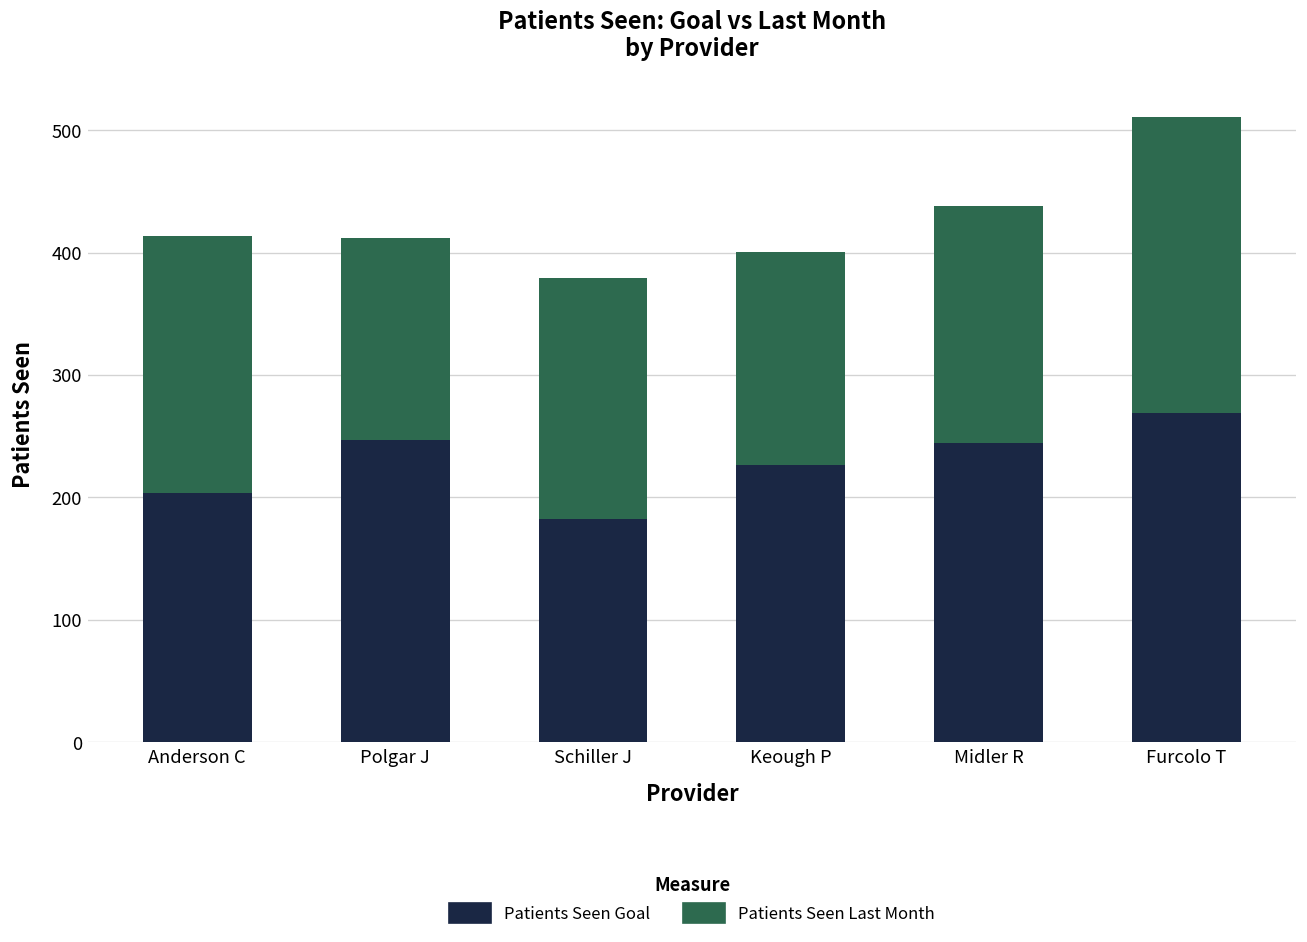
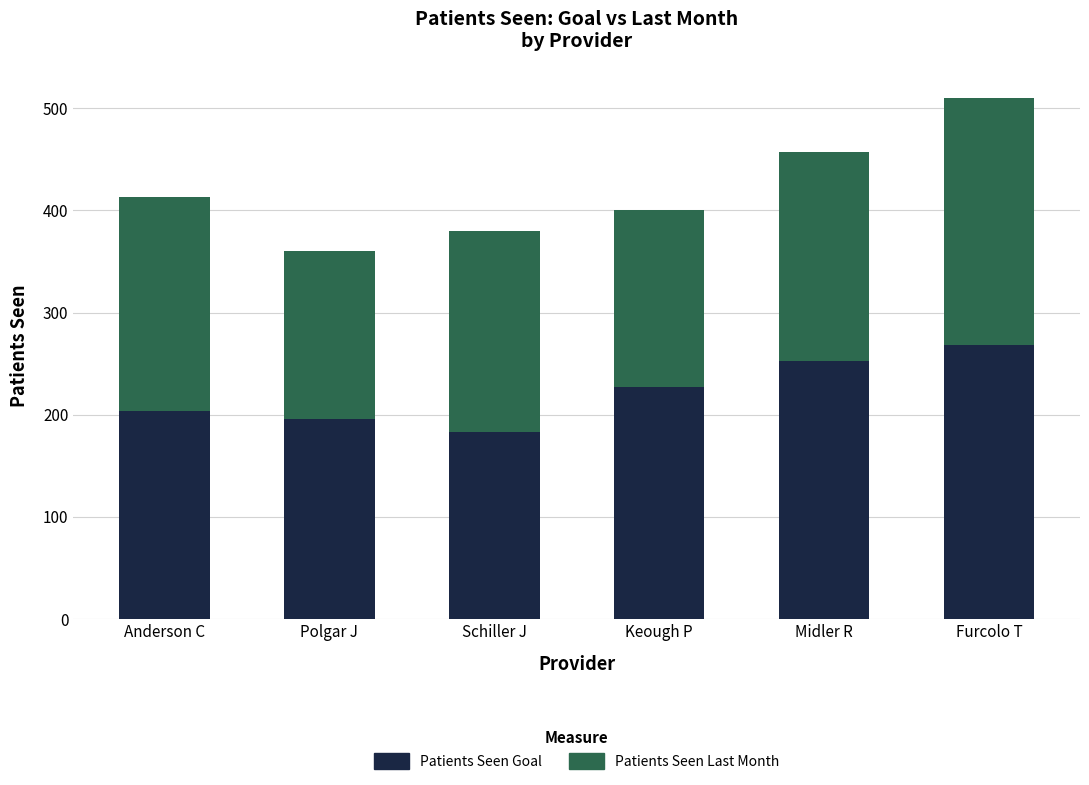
Patients Seen Goal, Polgar J: 247 -> 196
Patients Seen Goal, Midler R: 244 -> 253
Patients Seen Last Month, Midler R: 194 -> 204
